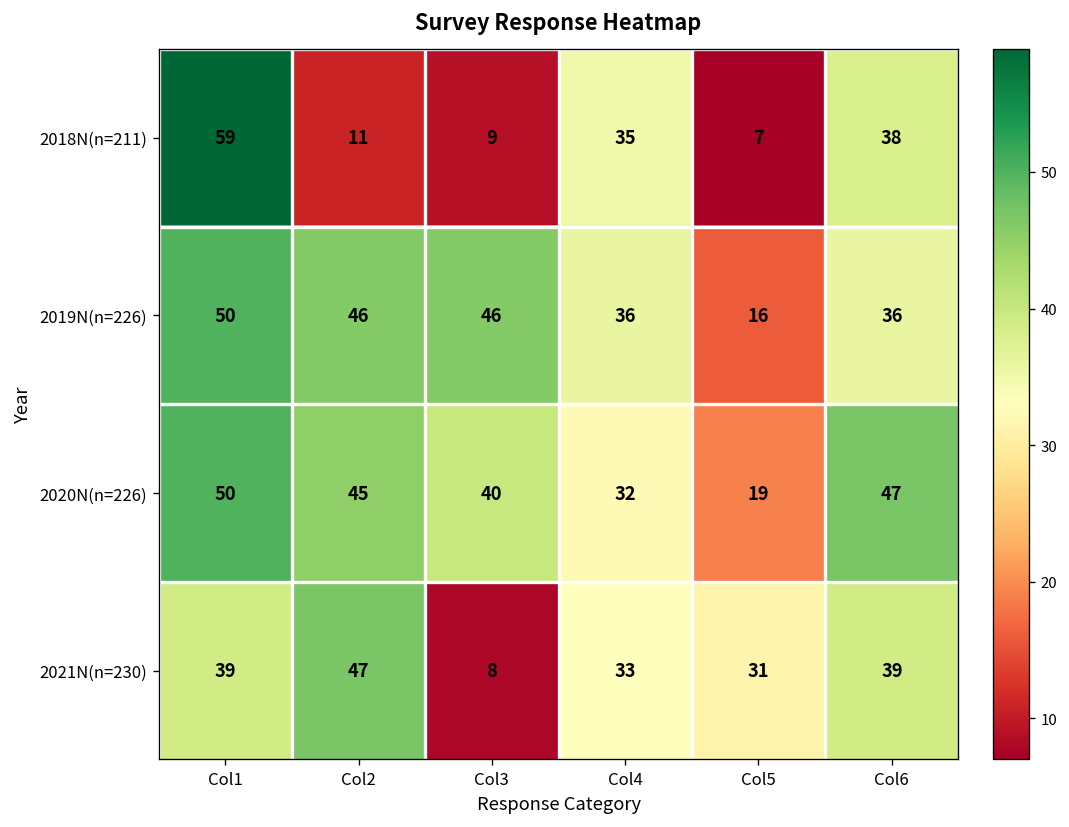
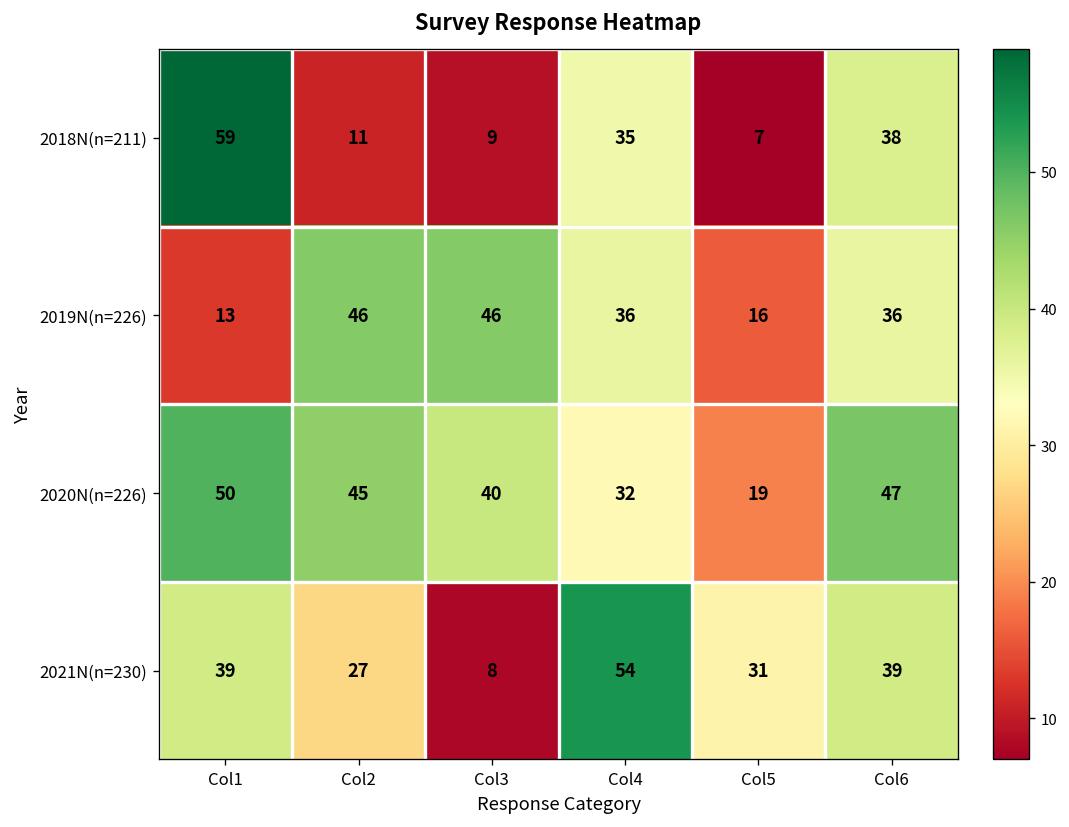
2019N(n=226), Col1: 50 -> 13
2021N(n=230), Col2: 47 -> 27
2021N(n=230), Col4: 33 -> 54
